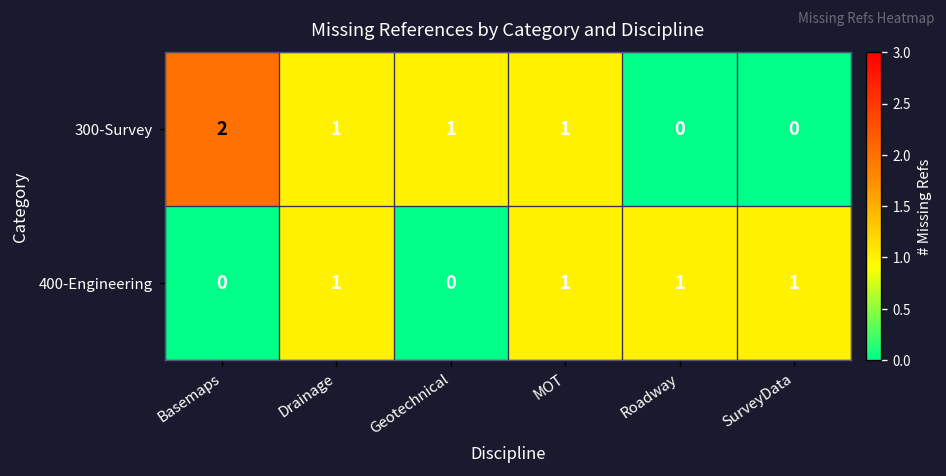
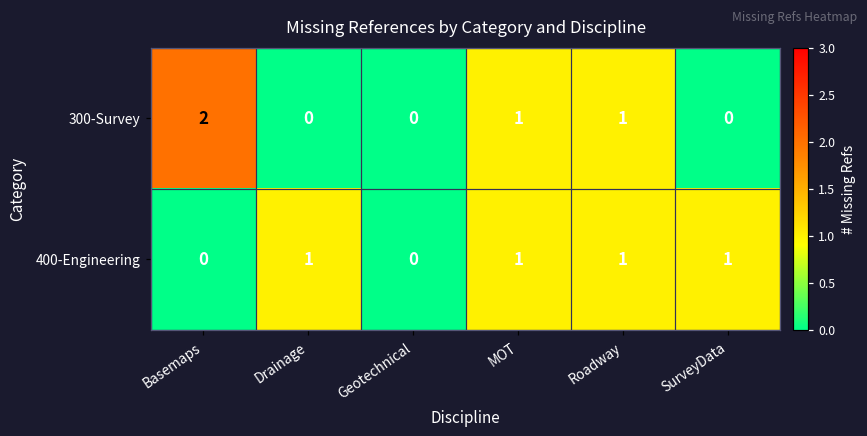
300-Survey, Drainage: 1 -> 0
300-Survey, Geotechnical: 1 -> 0
300-Survey, Roadway: 0 -> 1
